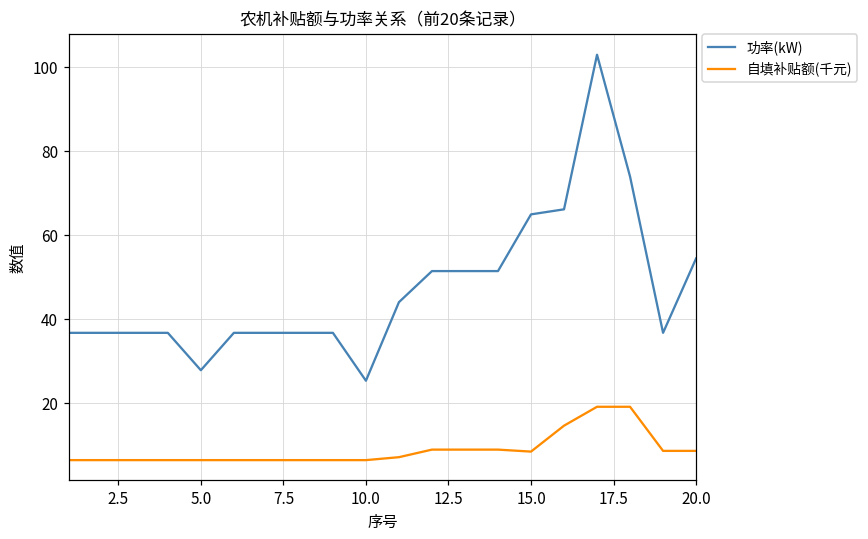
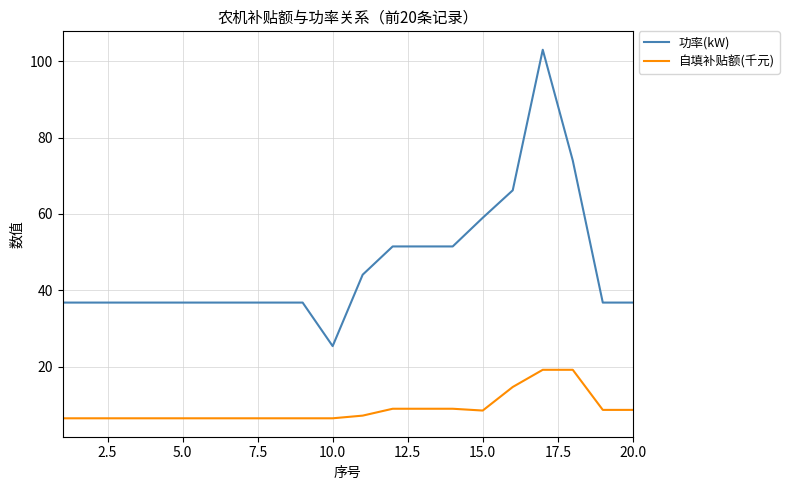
功率(kW), 5.0: 28 -> 37
功率(kW), 15.0: 65 -> 59
功率(kW), 20.0: 55 -> 37
